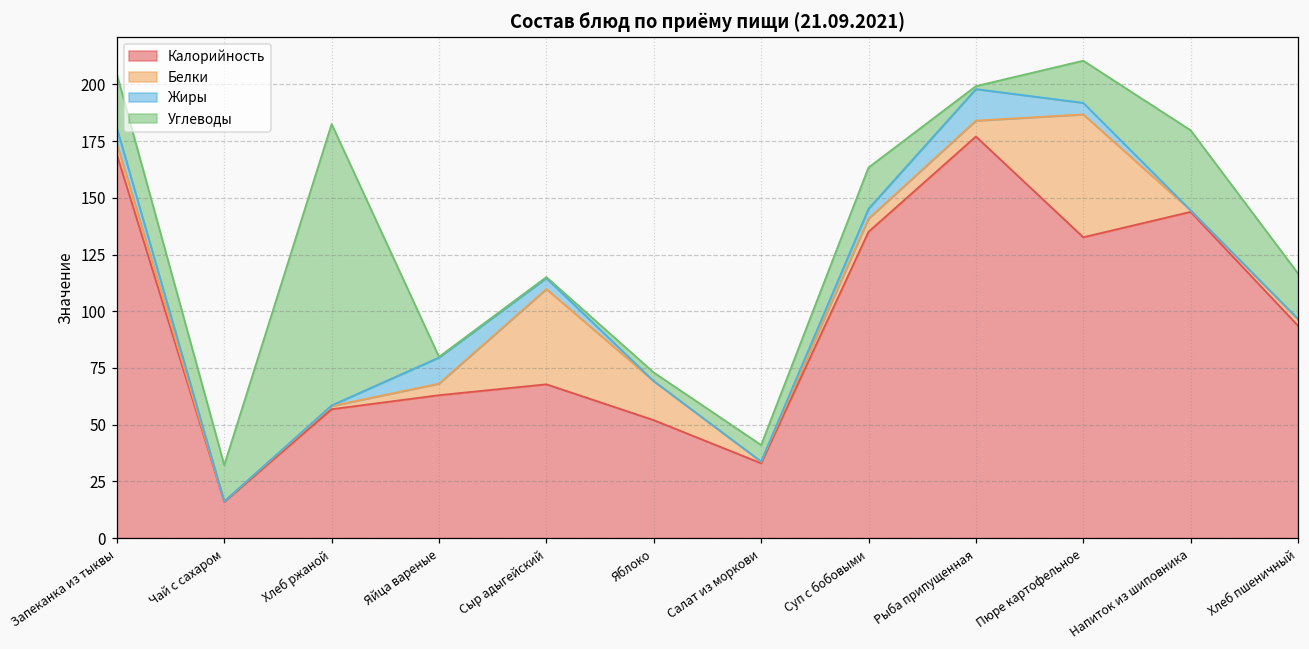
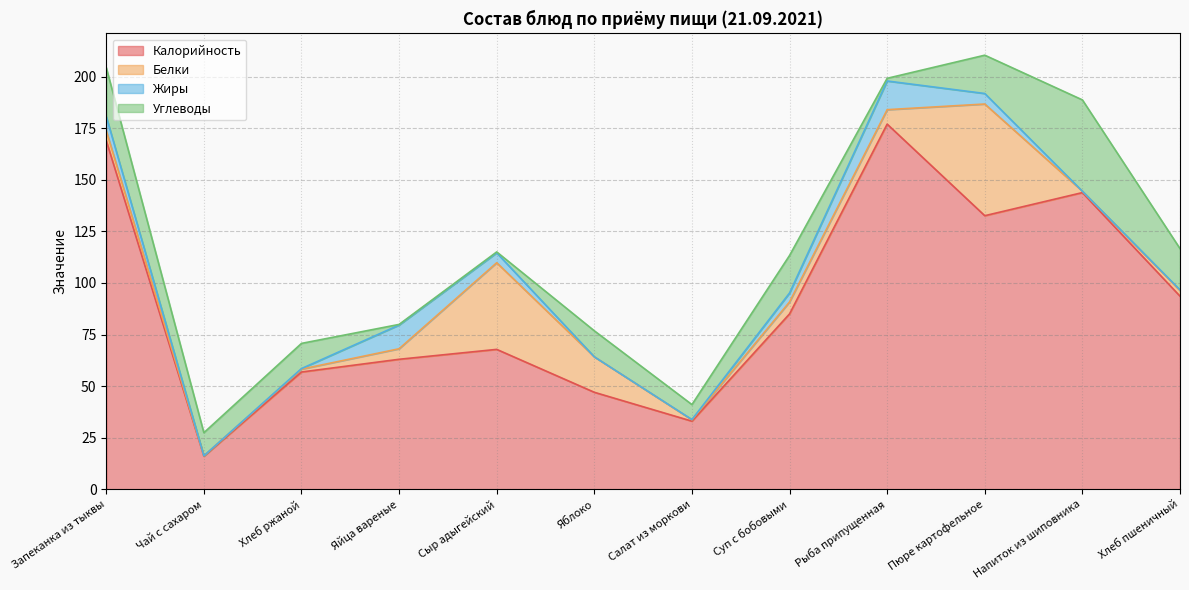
Углеводы, Чай с сахаром: 16 -> 11
Углеводы, Хлеб ржаной: 124 -> 12
Калорийность, Яблоко: 52 -> 47
Углеводы, Яблоко: 4 -> 13
Калорийность, Суп с бобовыми: 135 -> 85
Углеводы, Напиток из шиповника: 35 -> 44
